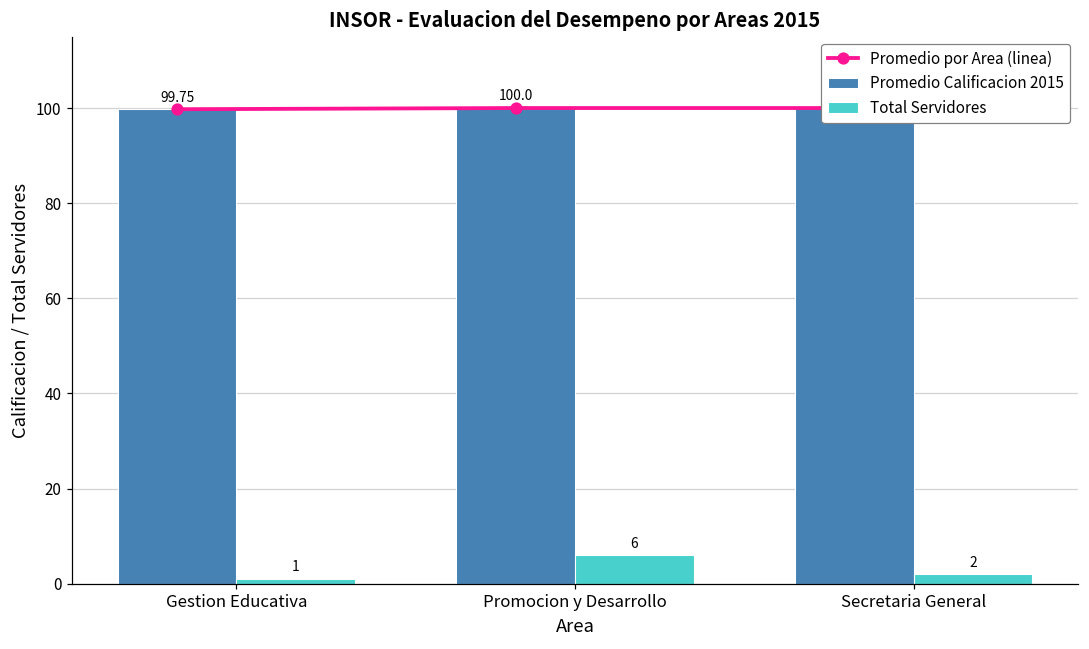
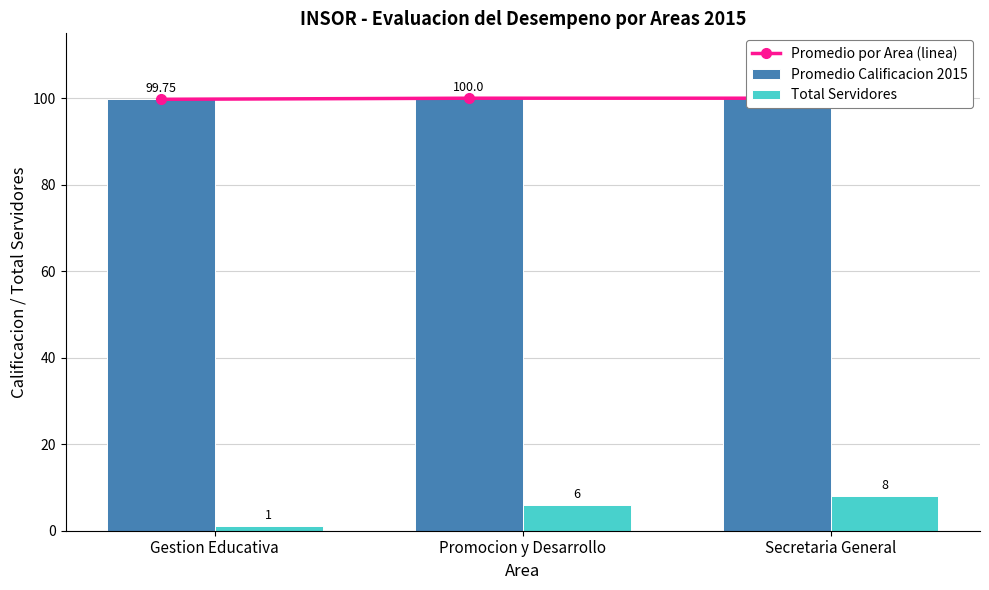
Total Servidores, Secretaria General: 2 -> 8
